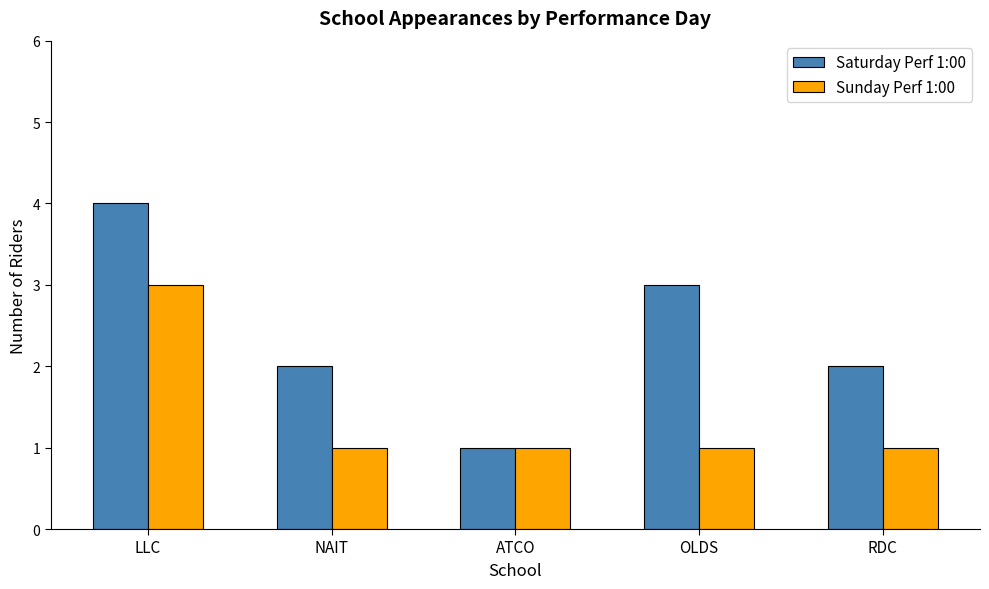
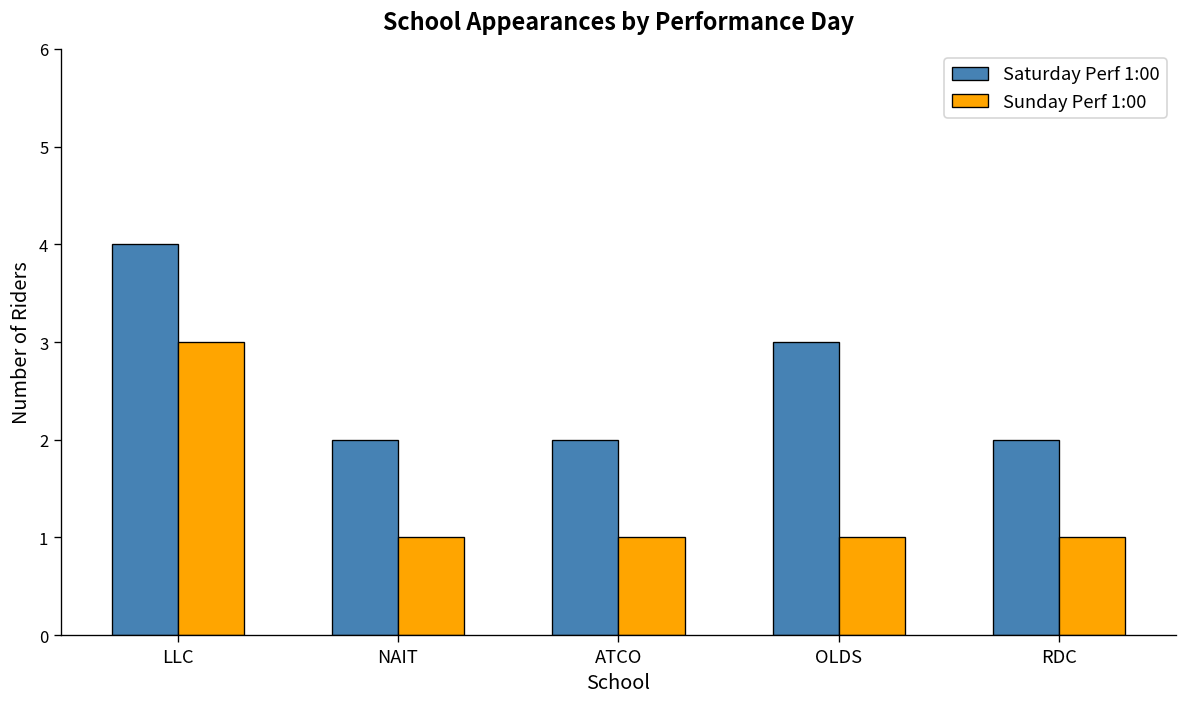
Saturday Perf 1:00, ATCO: 1 -> 2
